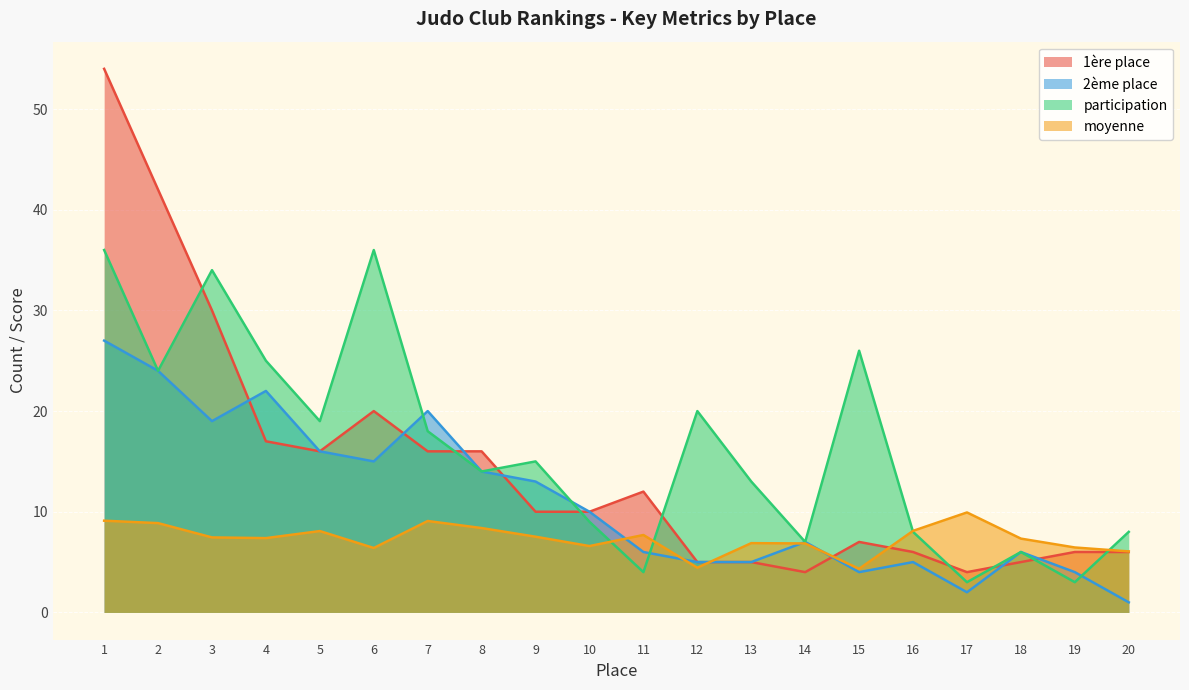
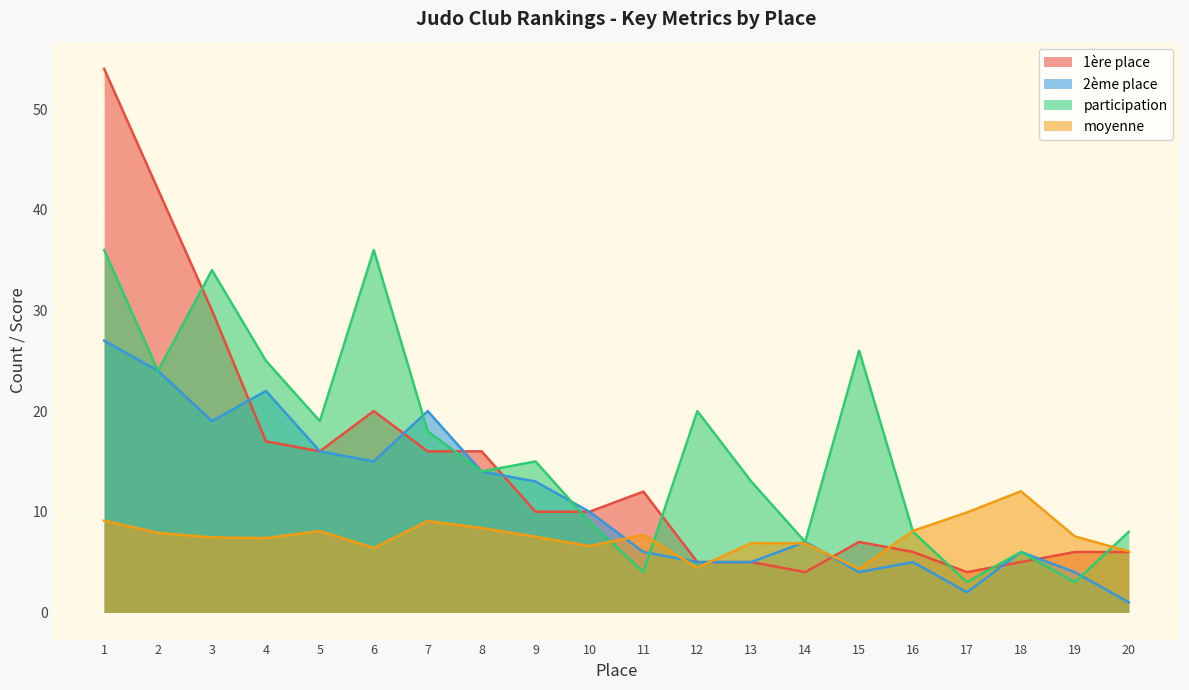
moyenne, 2: 8.9 -> 7.9
moyenne, 18: 7.3 -> 12.0
moyenne, 19: 6.5 -> 7.6
